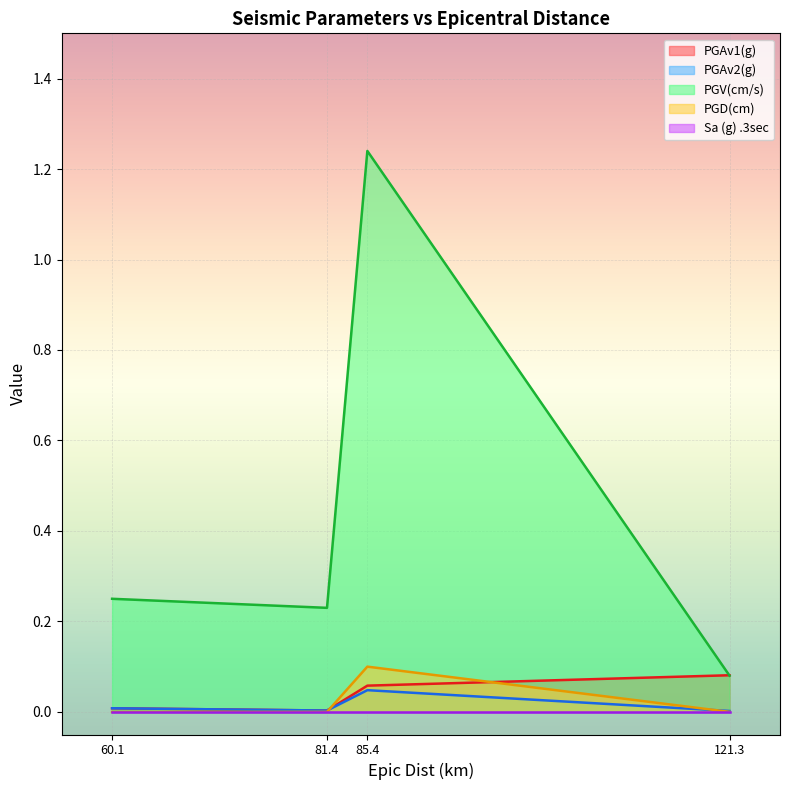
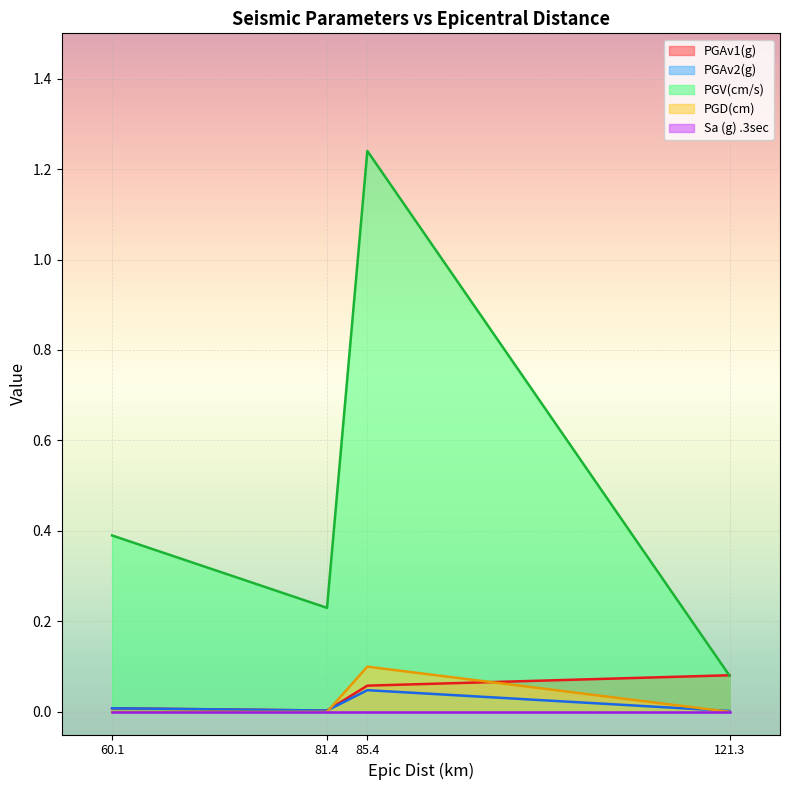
PGV(cm/s), 60.1: 0.25 -> 0.39
